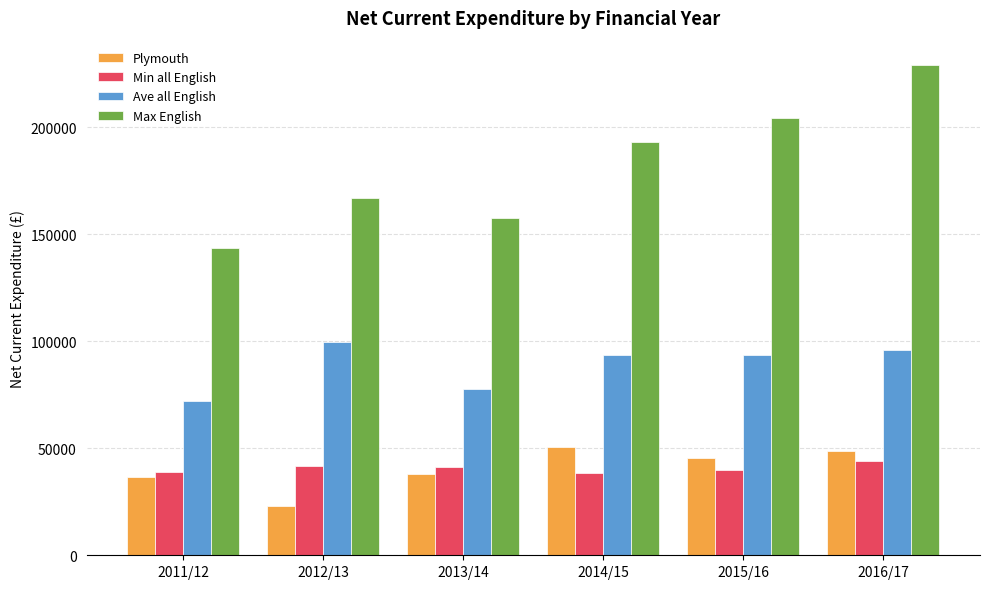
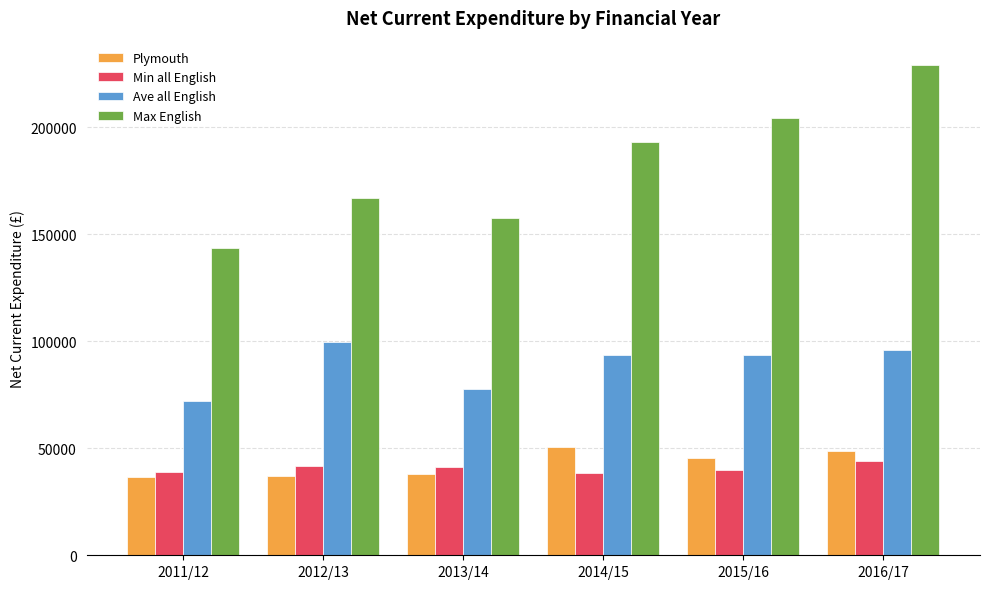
Plymouth, 2012/13: 23000 -> 37000
